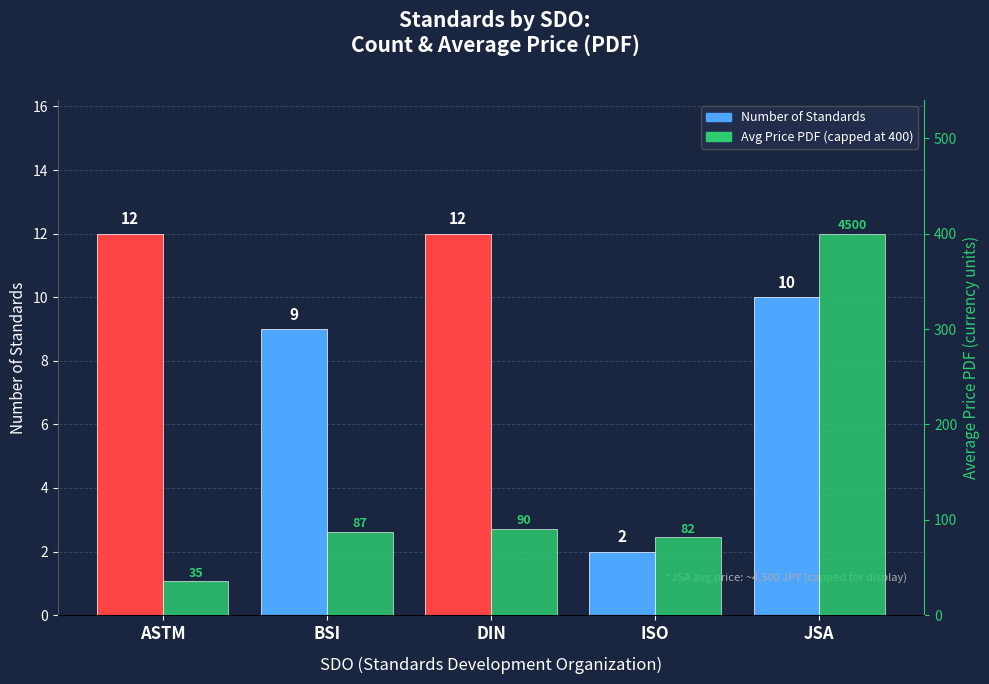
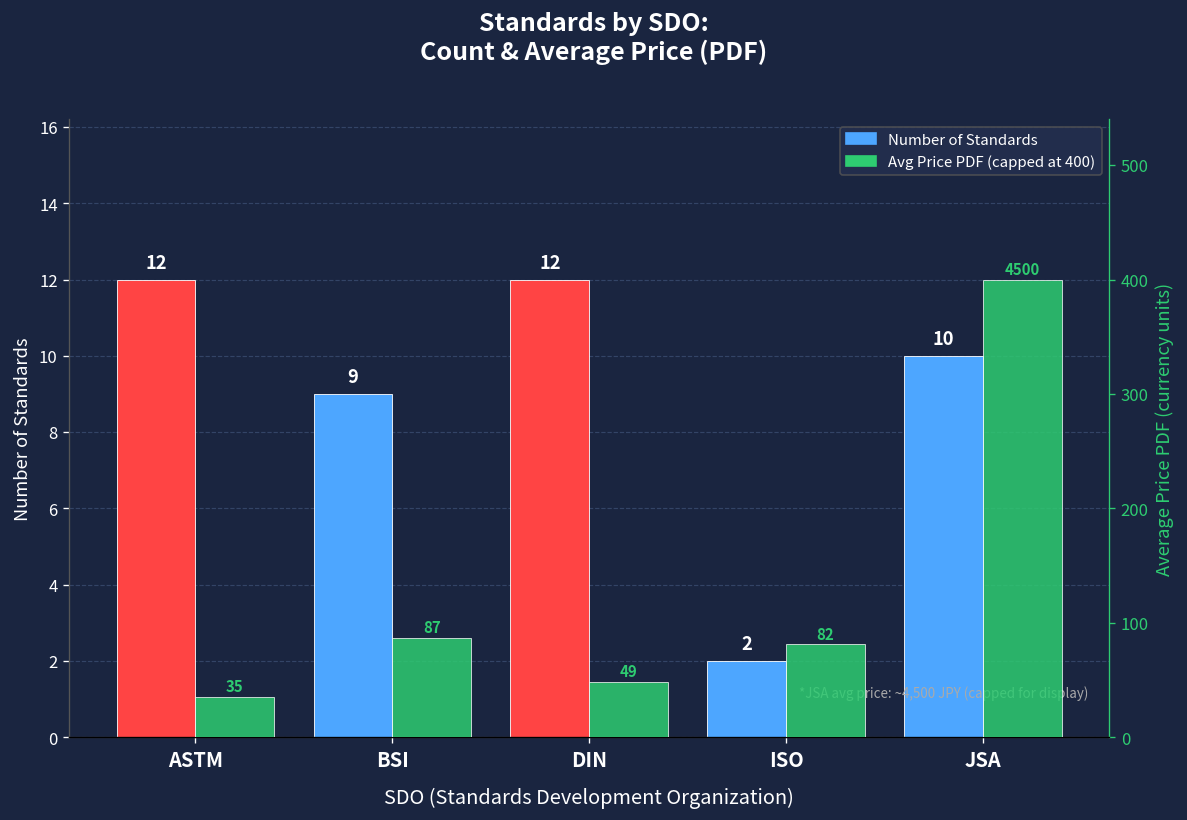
Avg Price PDF (capped at 400), DIN: 90 -> 49
